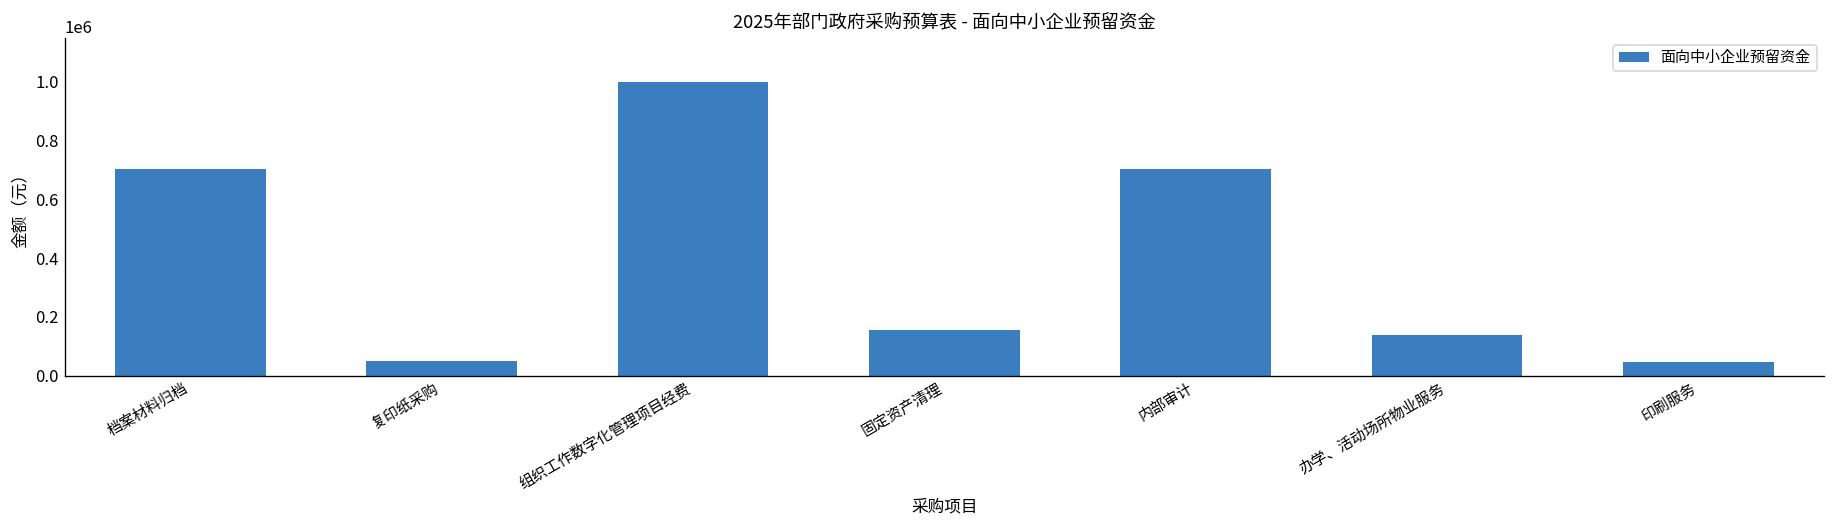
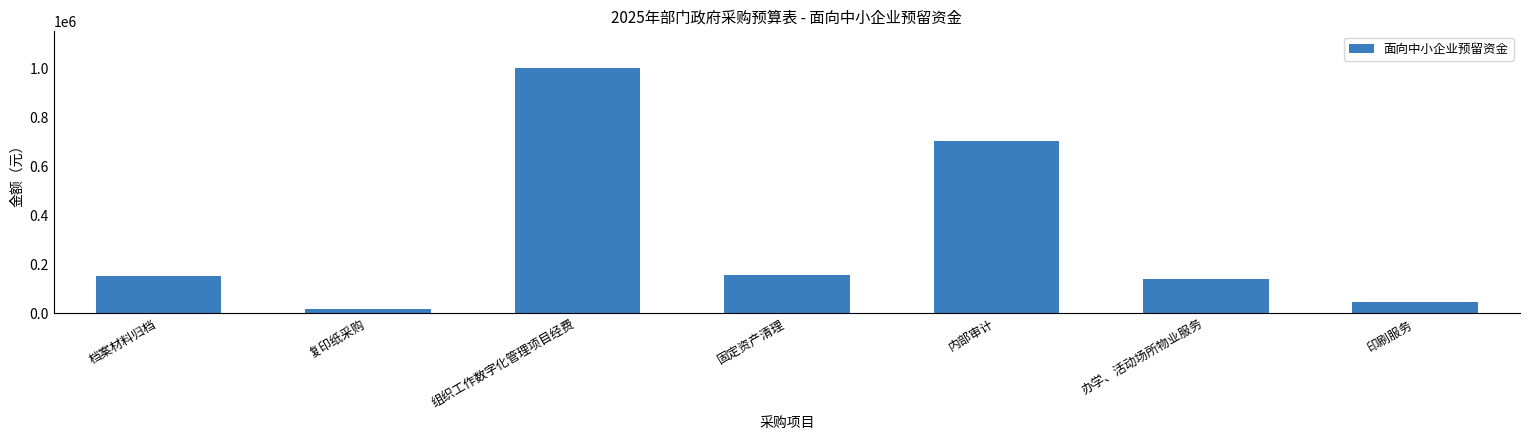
档案材料归档: 700000 -> 150000
复印纸采购: 50000 -> 20000
